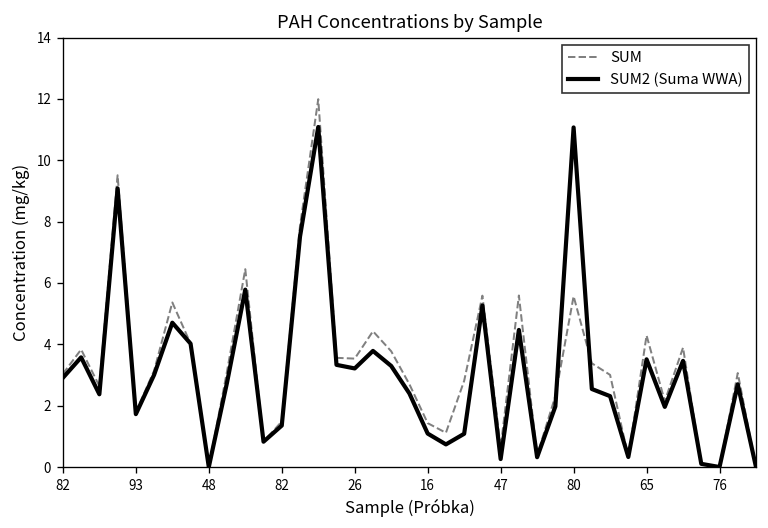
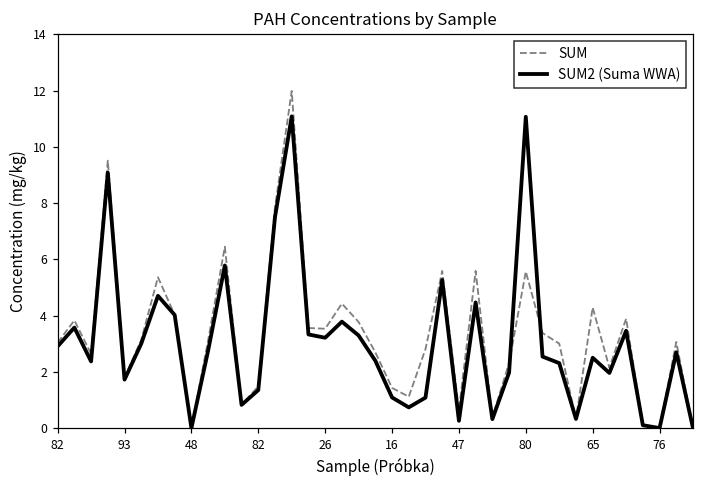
SUM2 (Suma WWA), 65: 3.5 -> 2.5
